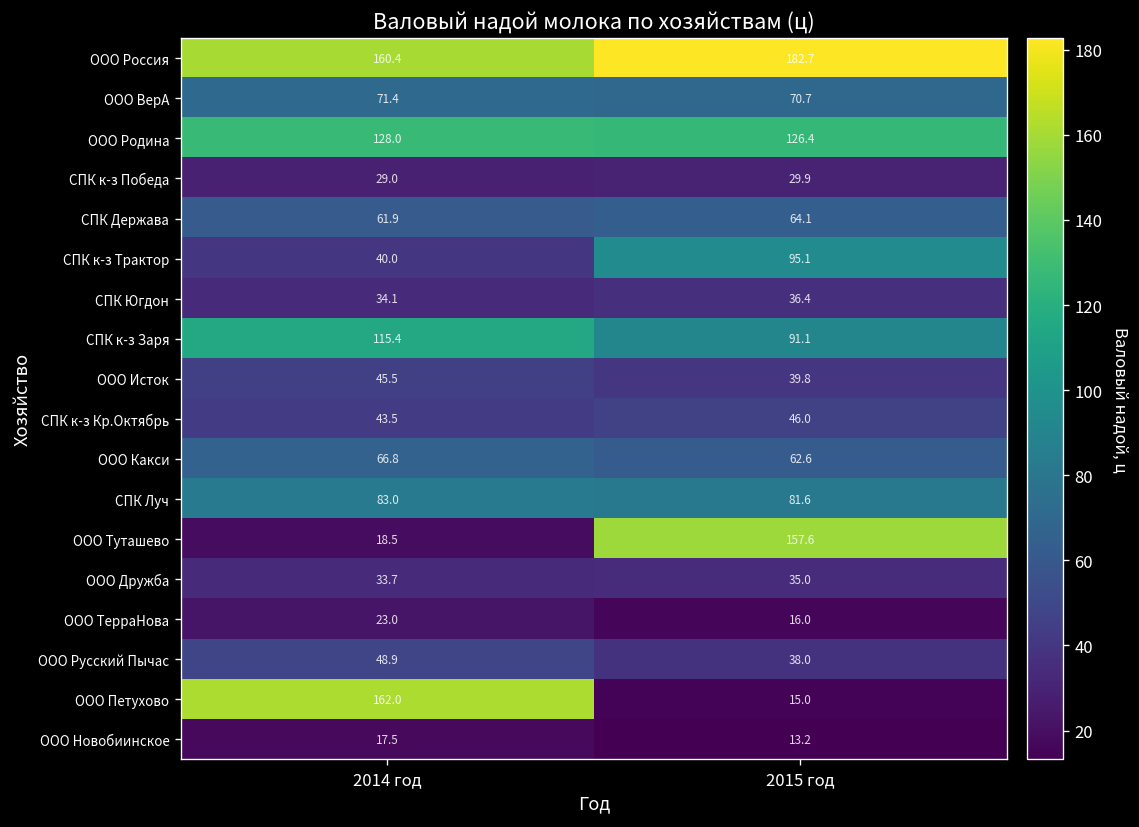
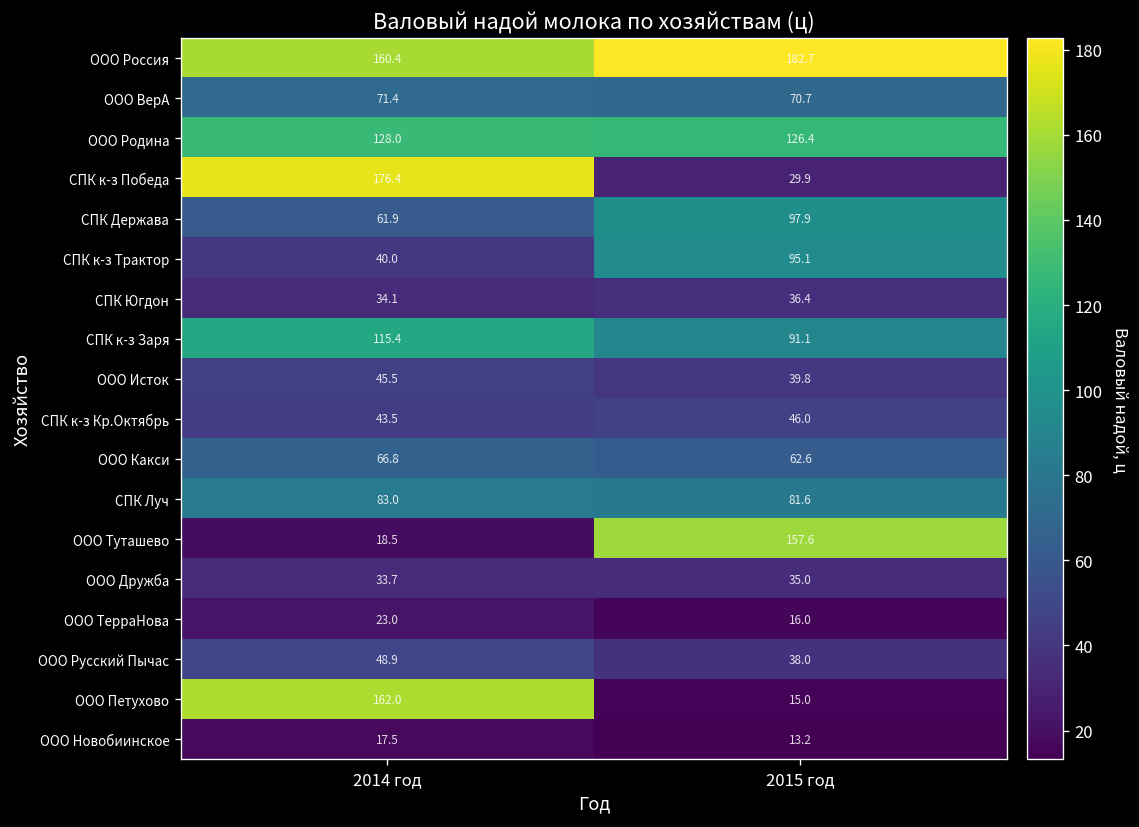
СПК к-з Победа, 2014 год: 29.0 -> 176.4
СПК Держава, 2015 год: 64.1 -> 97.9
